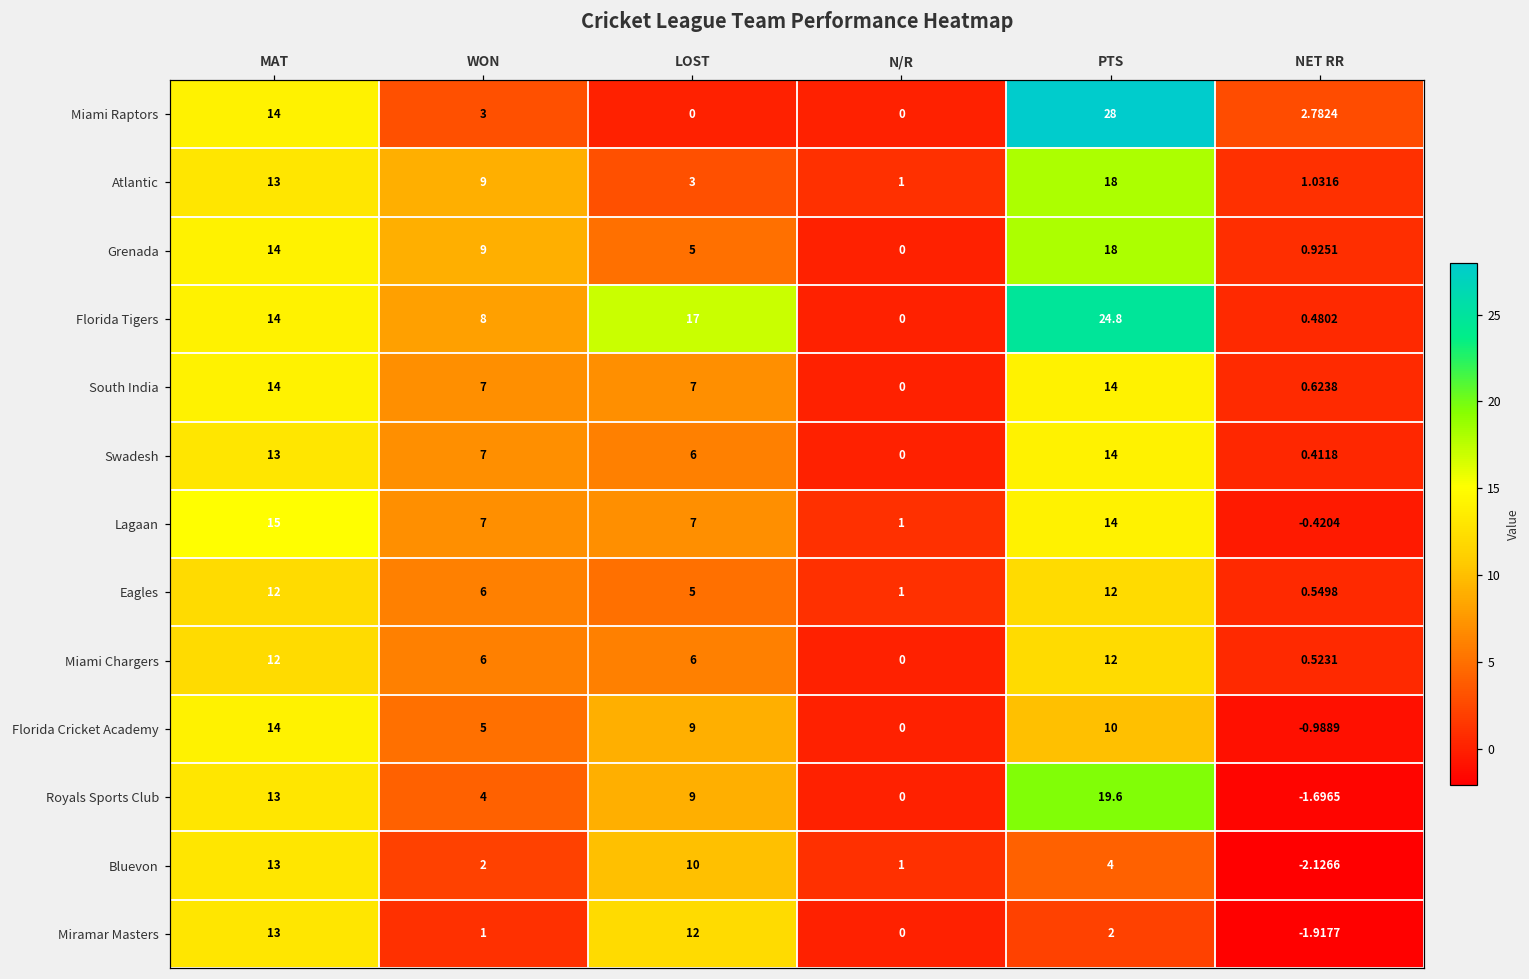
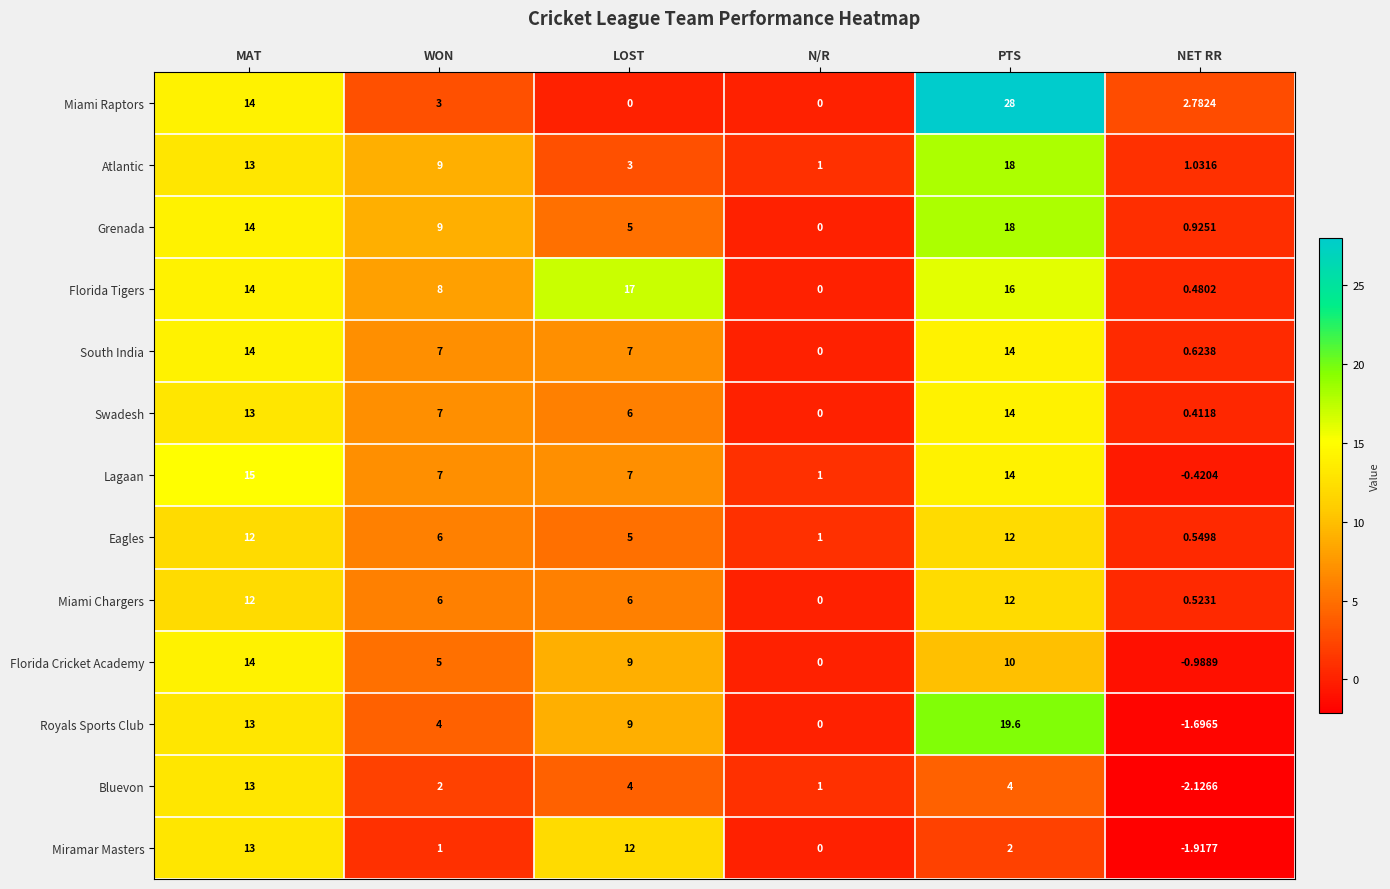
Florida Tigers, PTS: 24.8 -> 16
Bluevon, LOST: 10 -> 4
